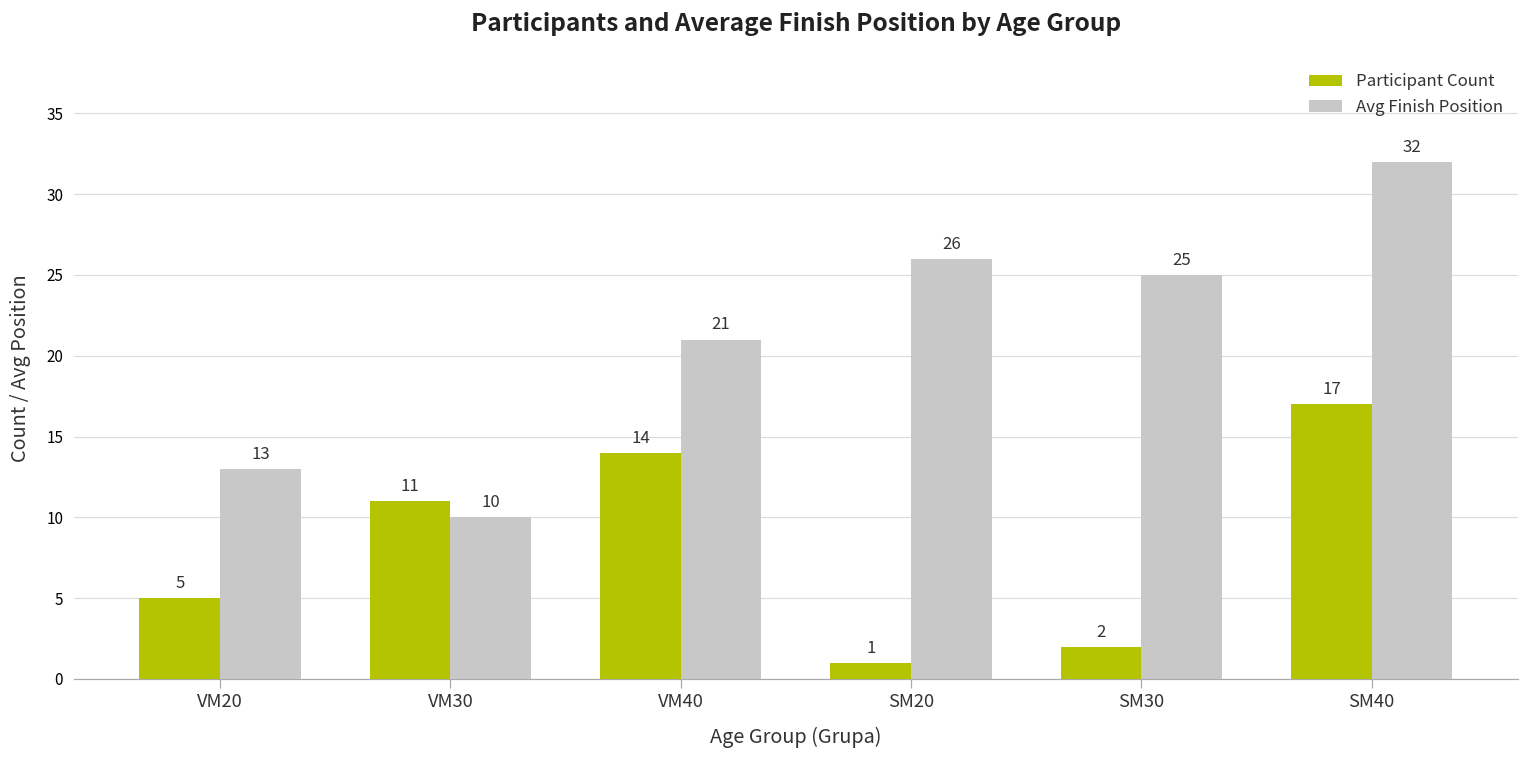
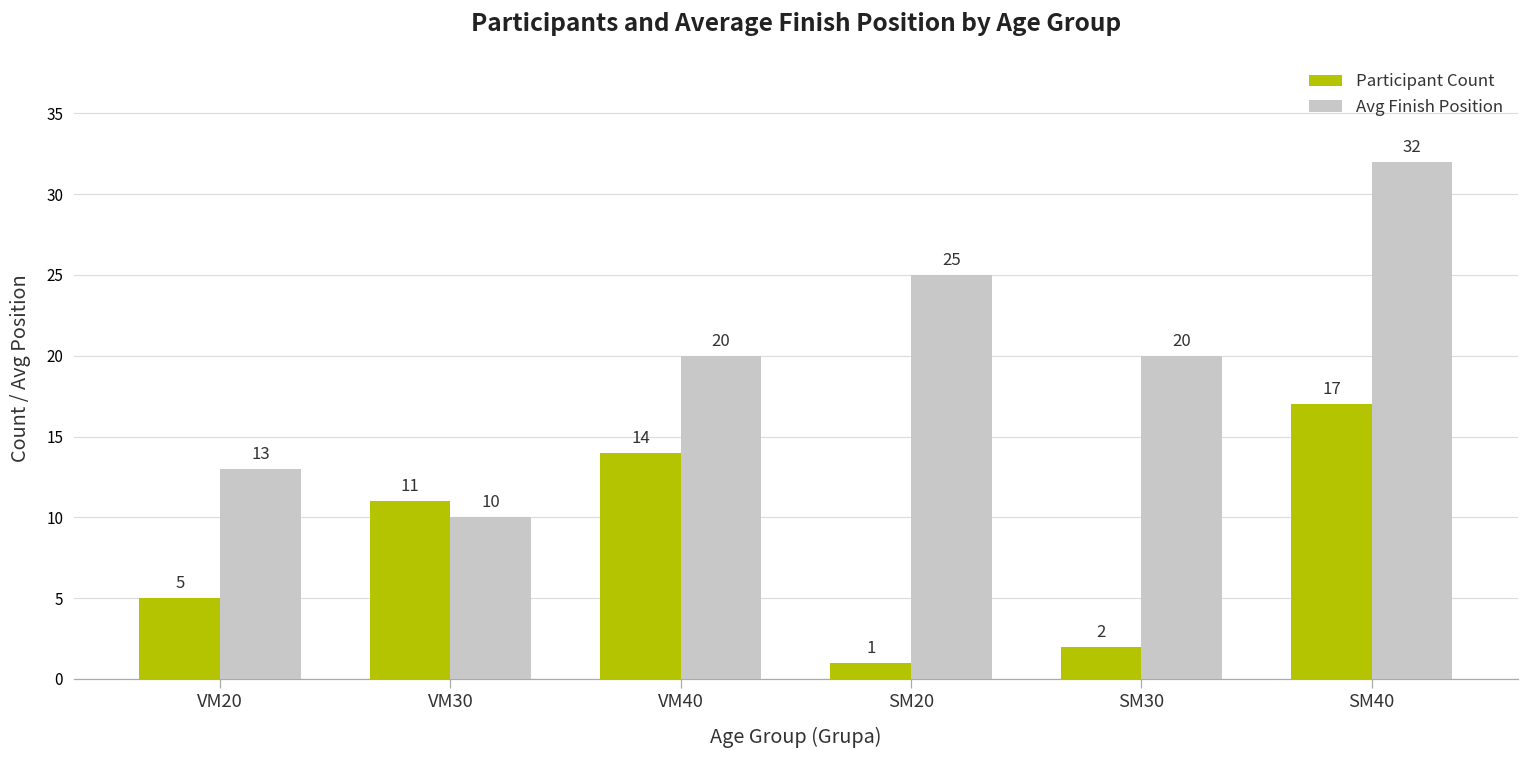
Avg Finish Position, VM40: 21 -> 20
Avg Finish Position, SM20: 26 -> 25
Avg Finish Position, SM30: 25 -> 20
